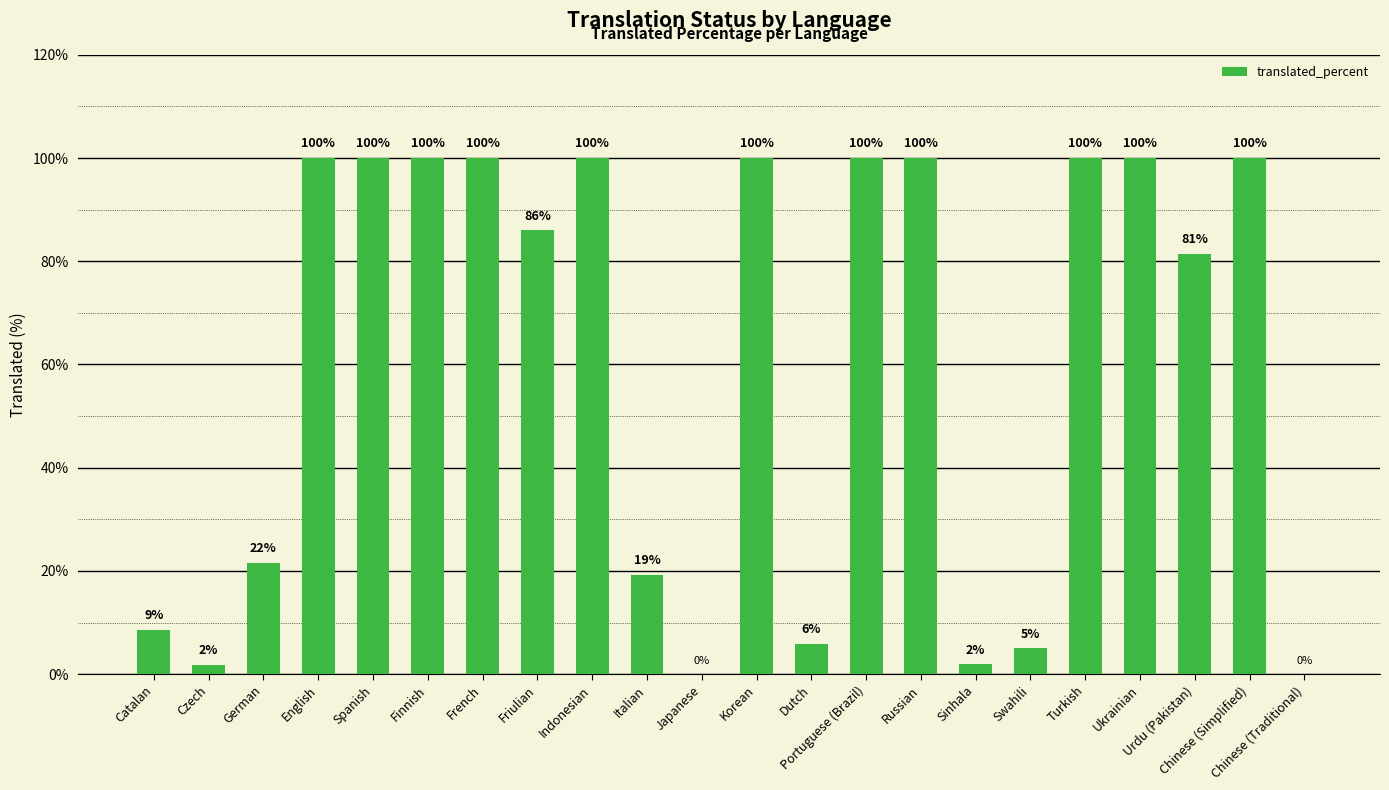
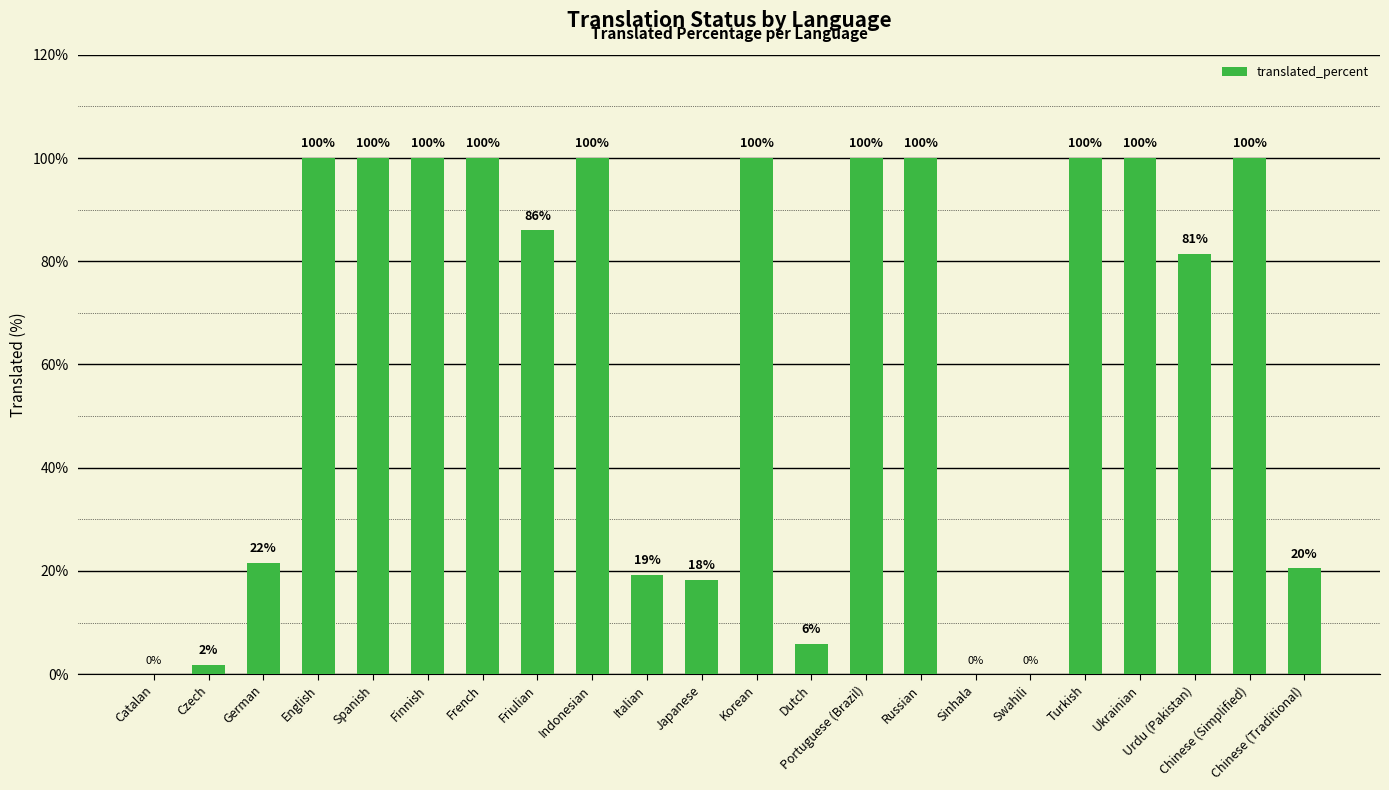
Catalan: 9% -> 0%
Japanese: 0% -> 18%
Sinhala: 2% -> 0%
Swahili: 5% -> 0%
Chinese (Traditional): 0% -> 20%
